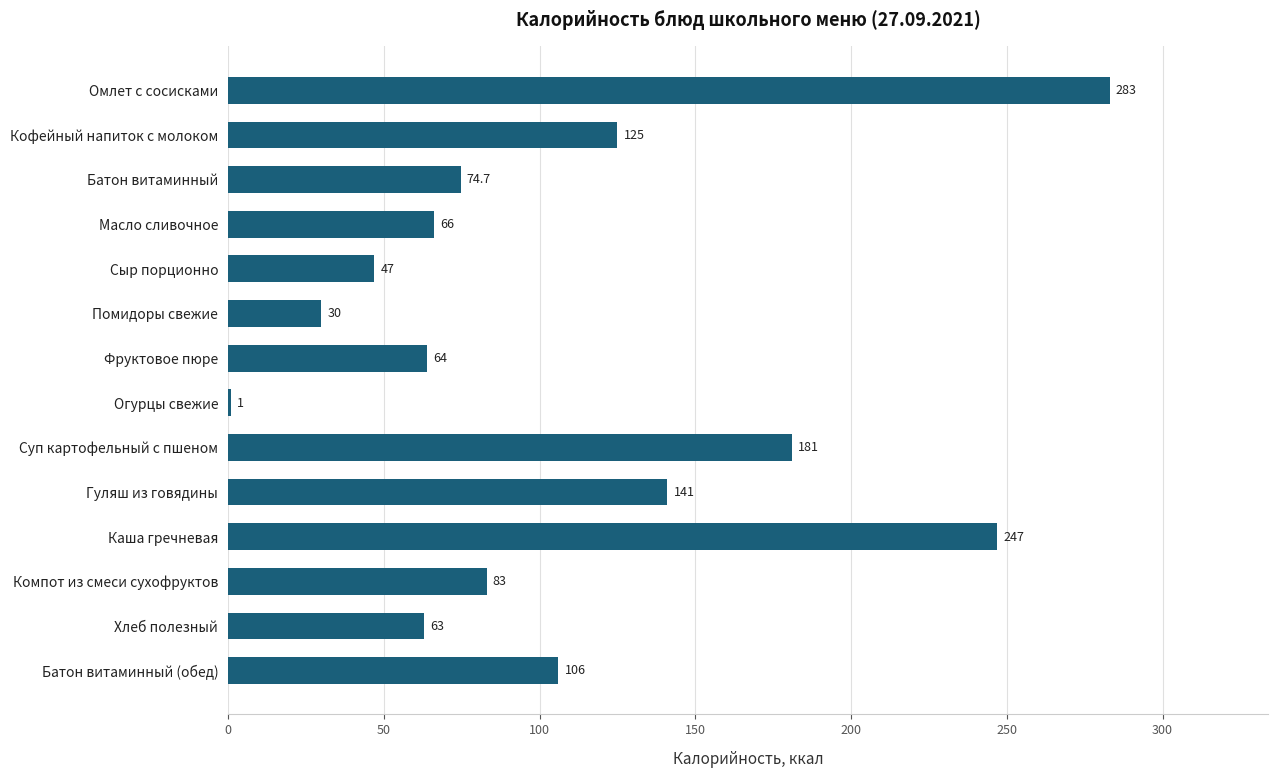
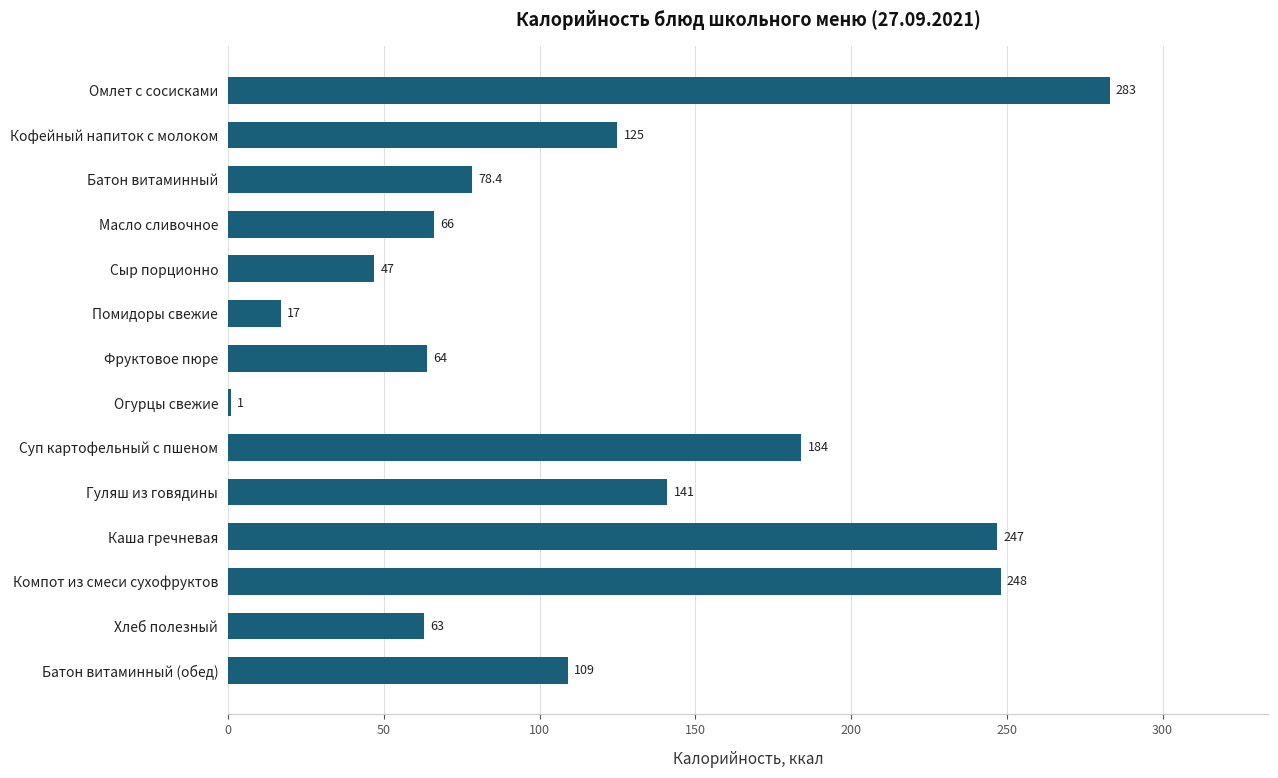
Батон витаминный: 74.7 -> 78.4
Помидоры свежие: 30 -> 17
Суп картофельный с пшеном: 181 -> 184
Компот из смеси сухофруктов: 83 -> 248
Батон витаминный (обед): 106 -> 109
